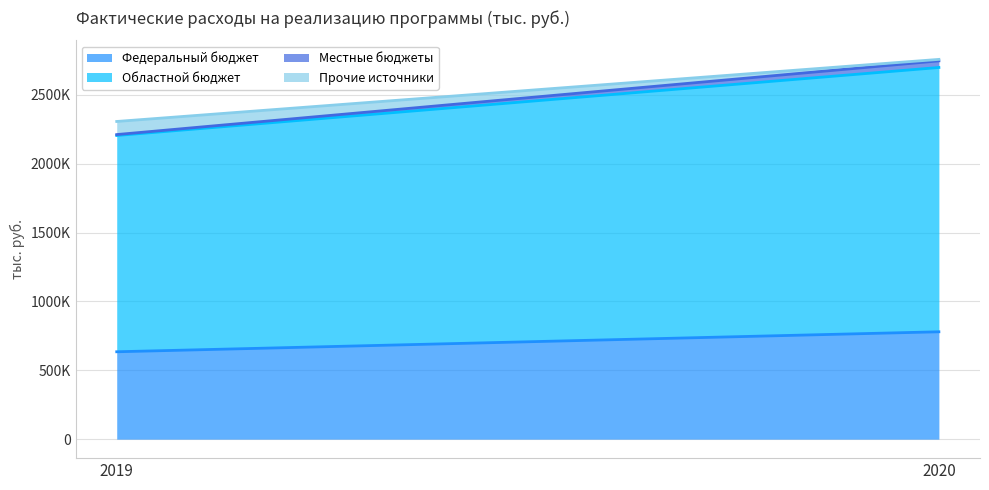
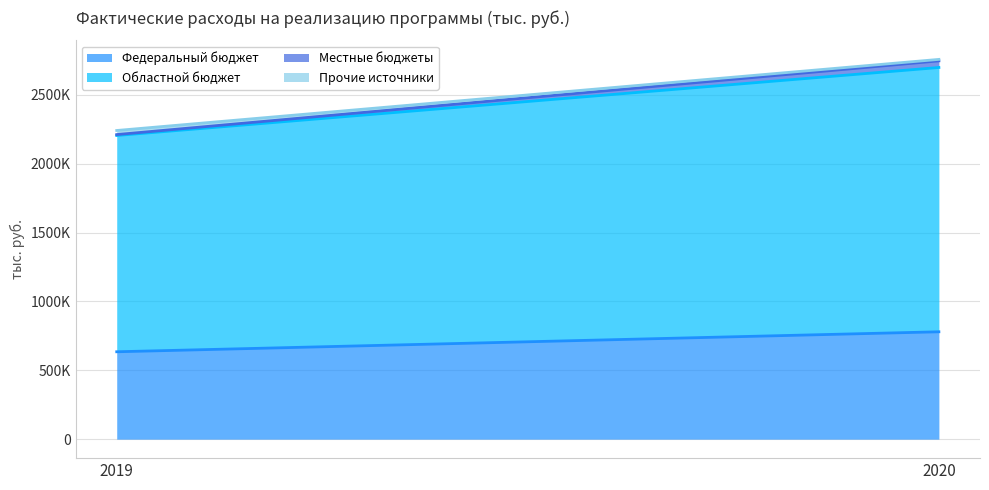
Прочие источники, 2019: 100000 -> 30000
